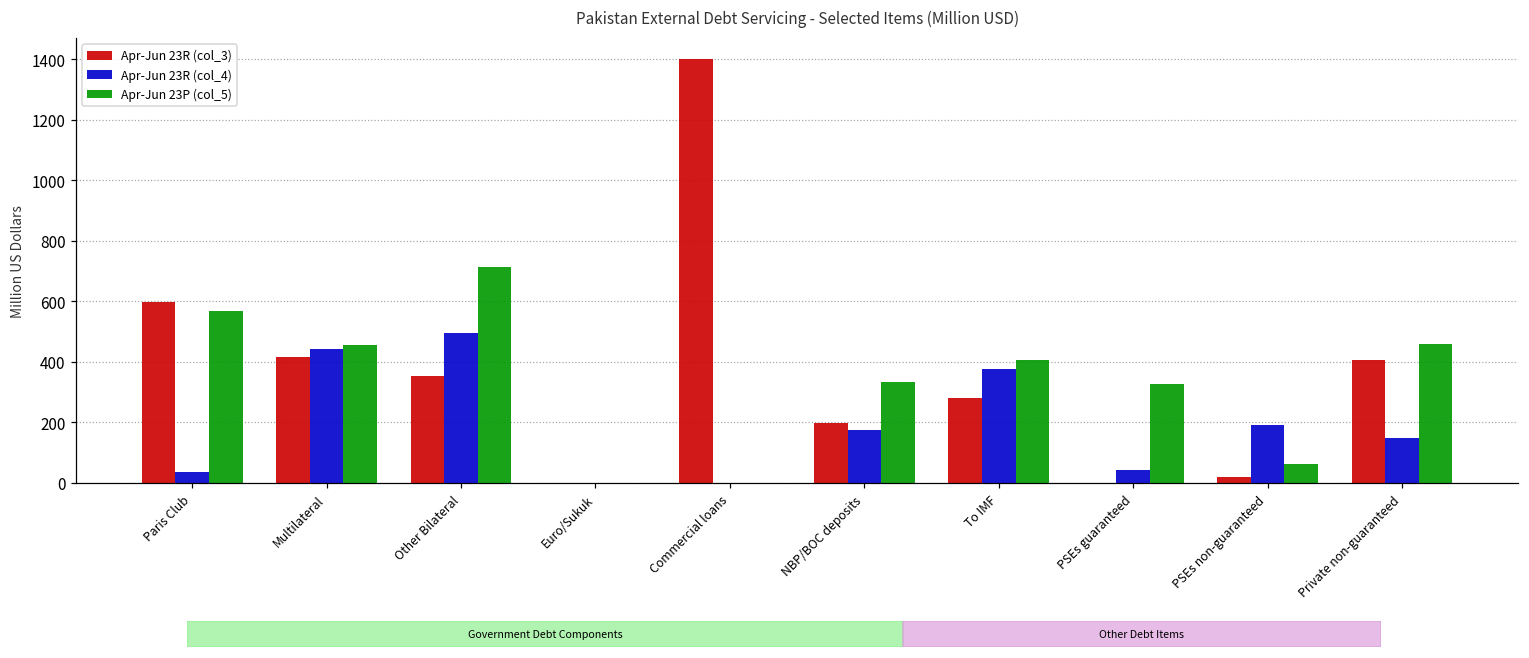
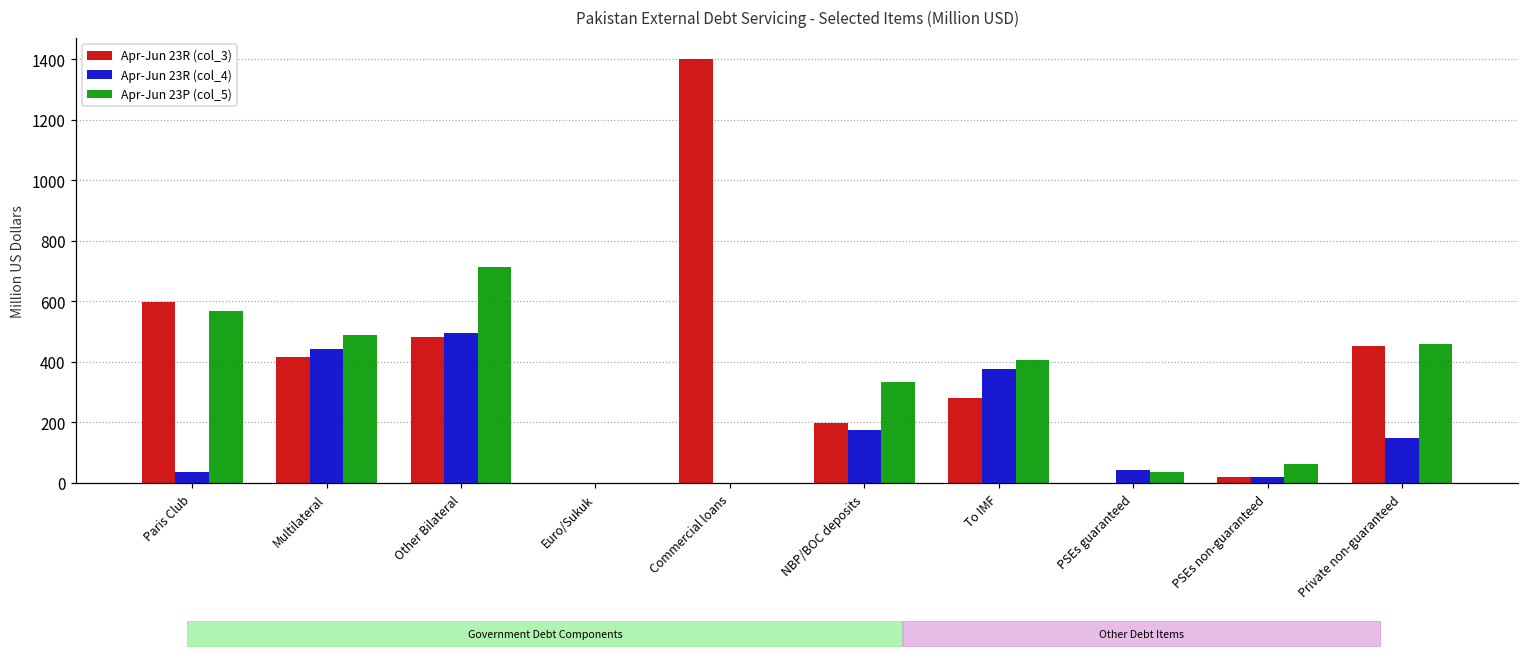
Apr-Jun 23P (col_5), Multilateral: 450 -> 490
Apr-Jun 23R (col_3), Other Bilateral: 350 -> 480
Apr-Jun 23P (col_5), PSEs guaranteed: 330 -> 40
Apr-Jun 23R (col_4), PSEs non-guaranteed: 190 -> 20
Apr-Jun 23R (col_3), Private non-guaranteed: 410 -> 450
